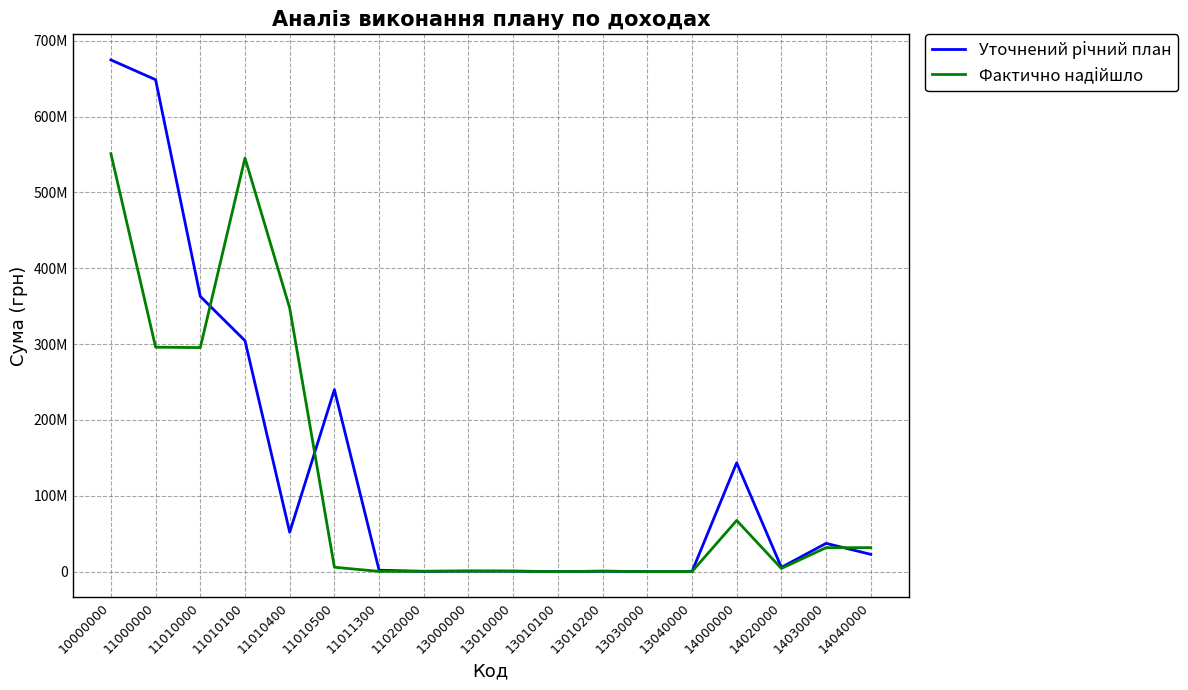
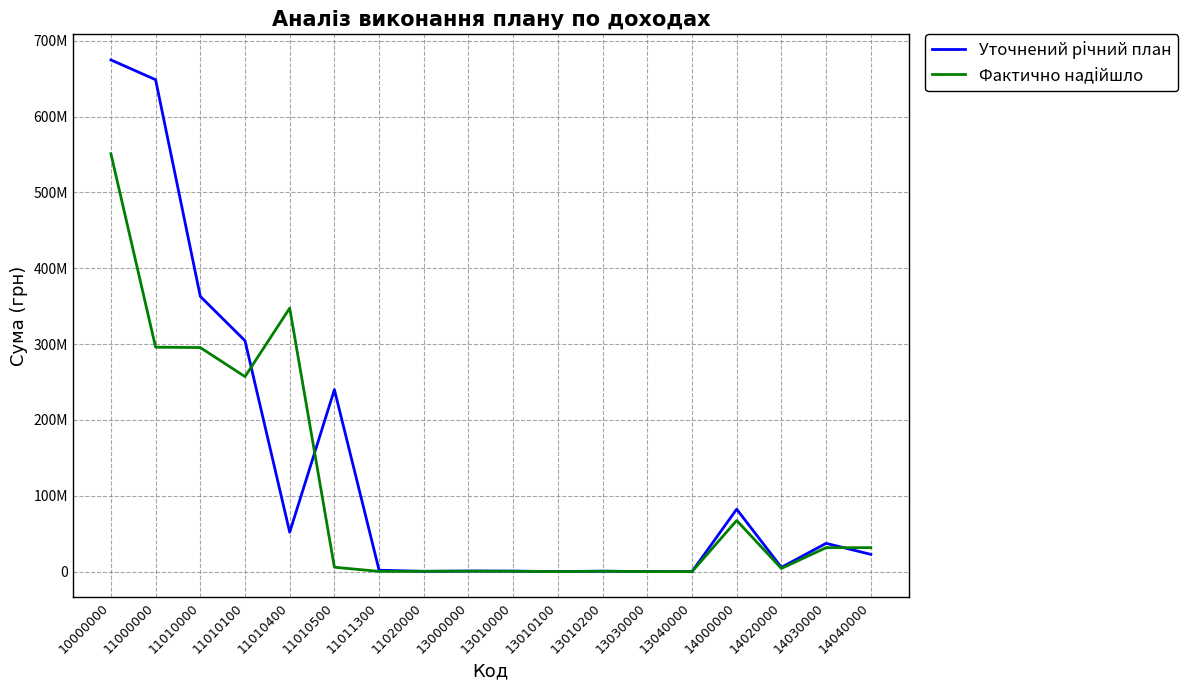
Фактично надійшло, 11010100: 550000000 -> 260000000
Уточнений річний план, 14000000: 140000000 -> 80000000
